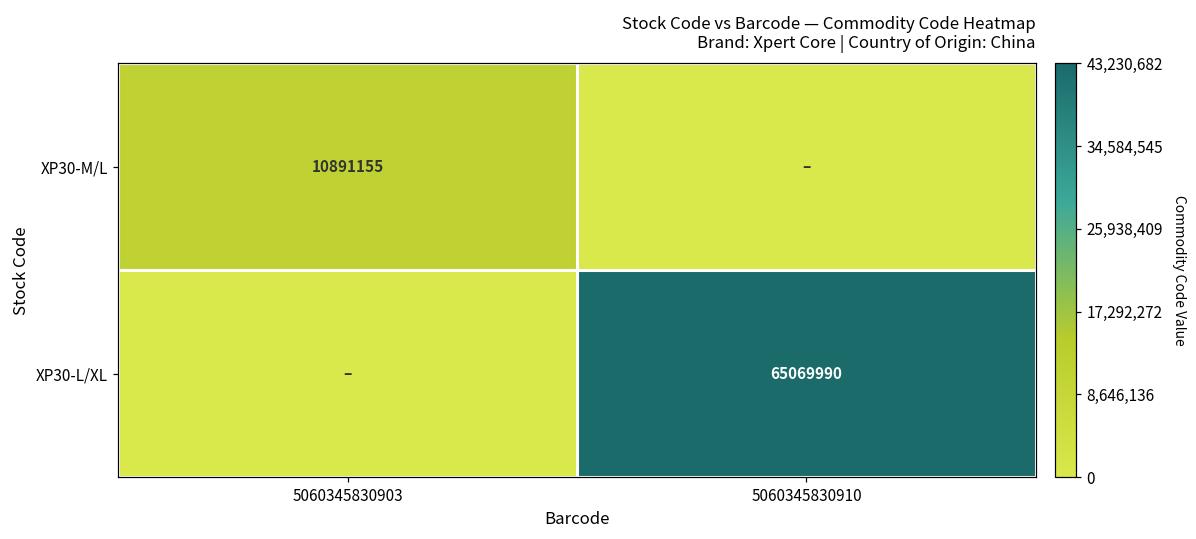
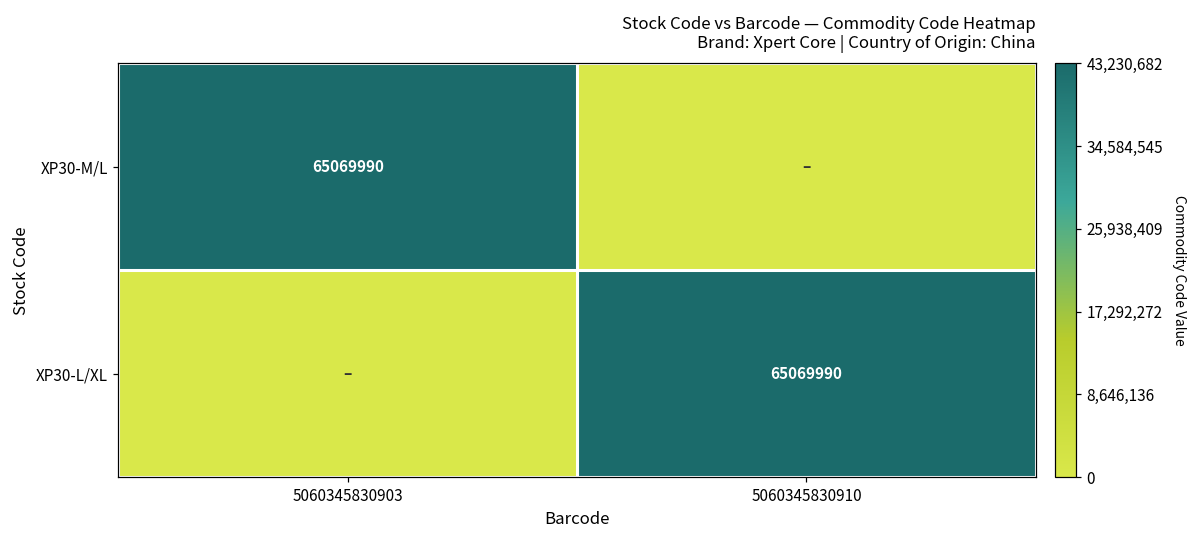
XP30-M/L, 5060345830903: 10891155 -> 65069990
